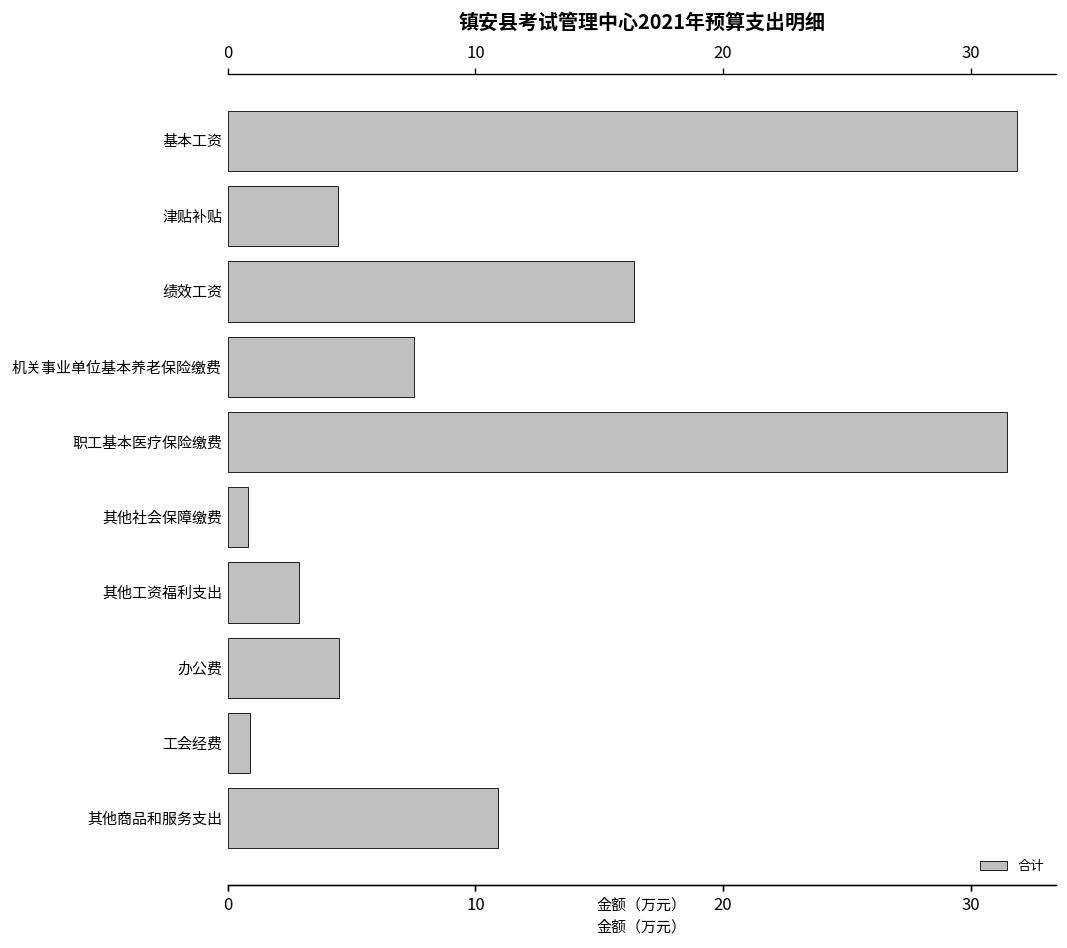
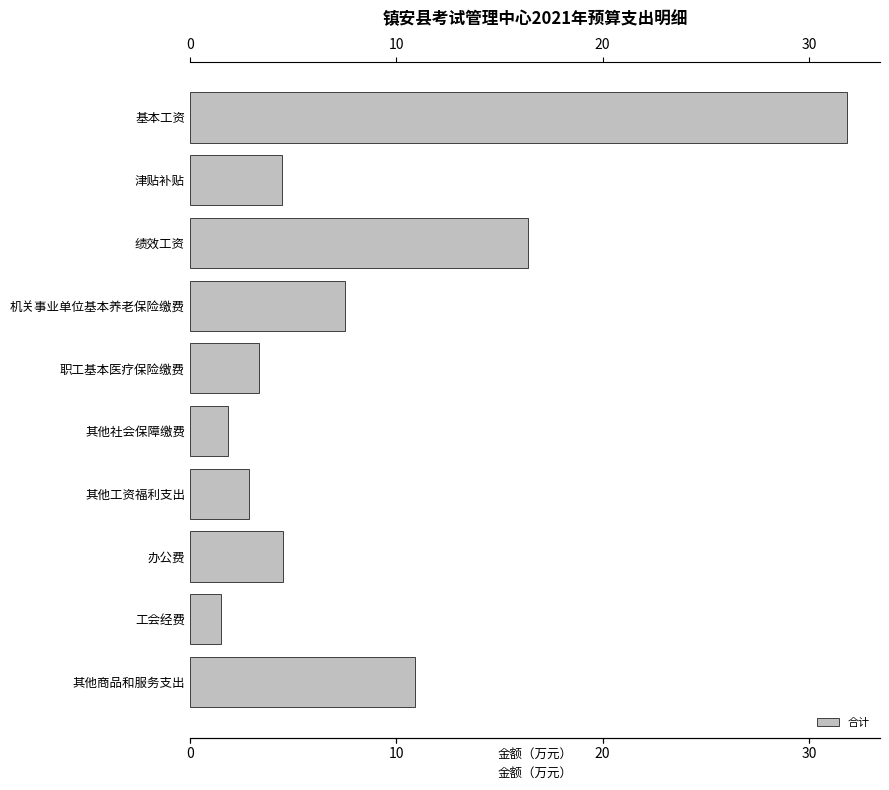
职工基本医疗保险缴费: 31.5 -> 3.3
其他社会保障缴费: 0.8 -> 1.9
工会经费: 0.9 -> 1.5
